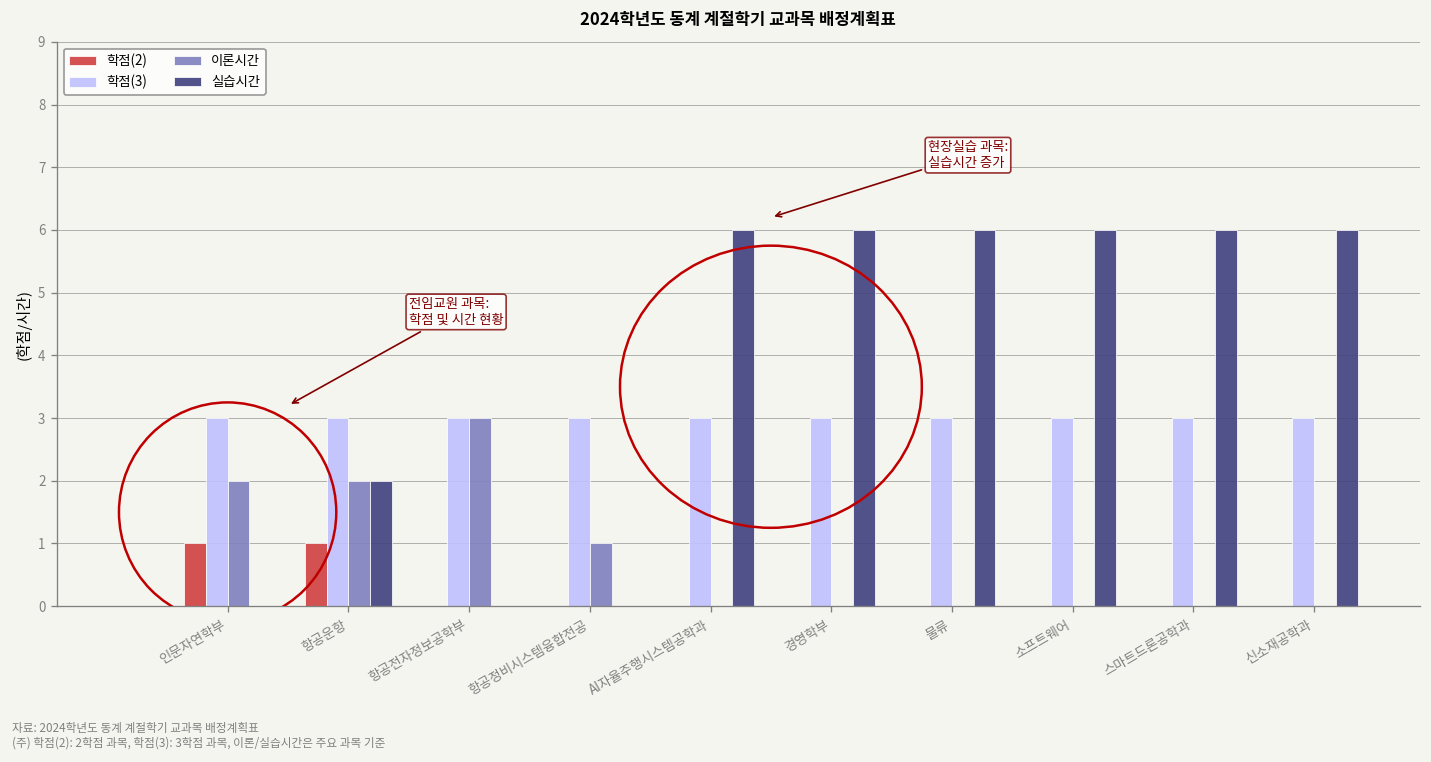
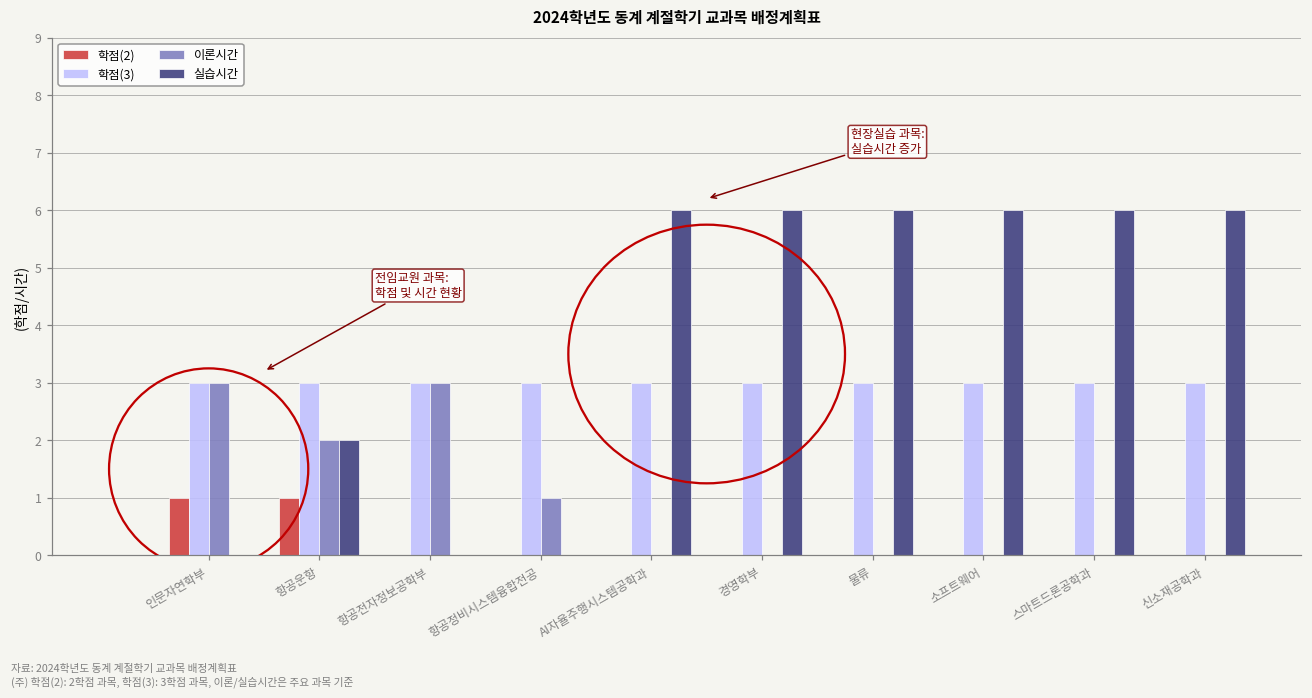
이론시간, 인문자연학부: 2 -> 3
